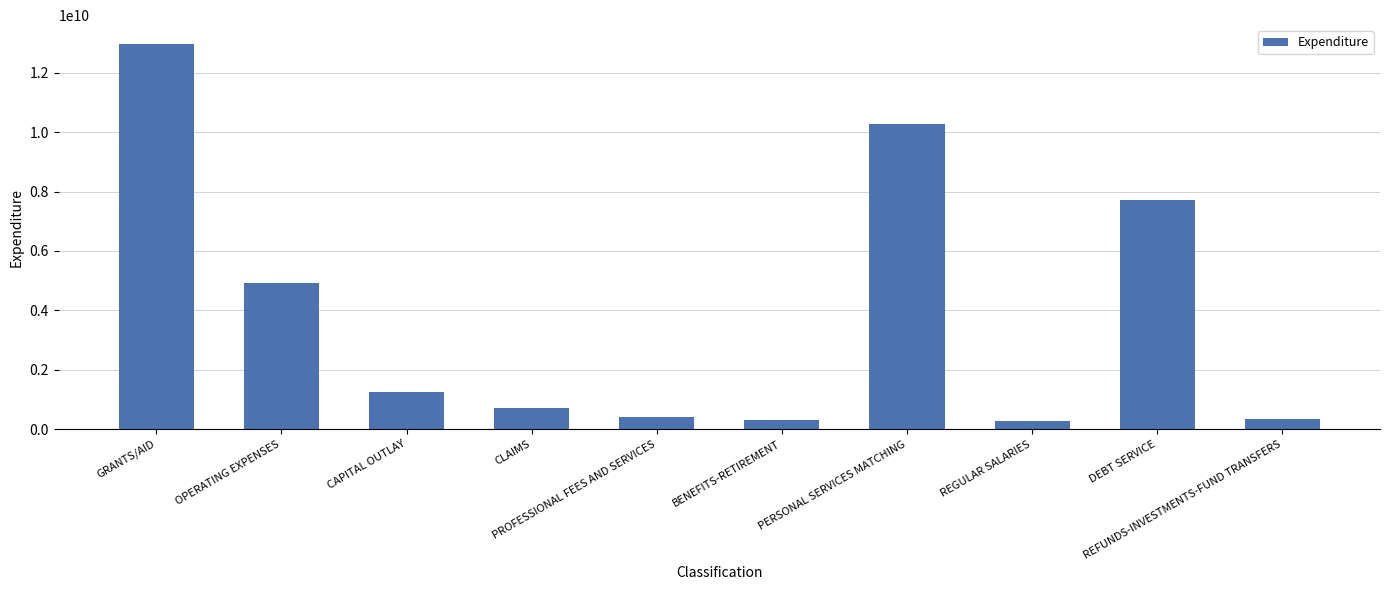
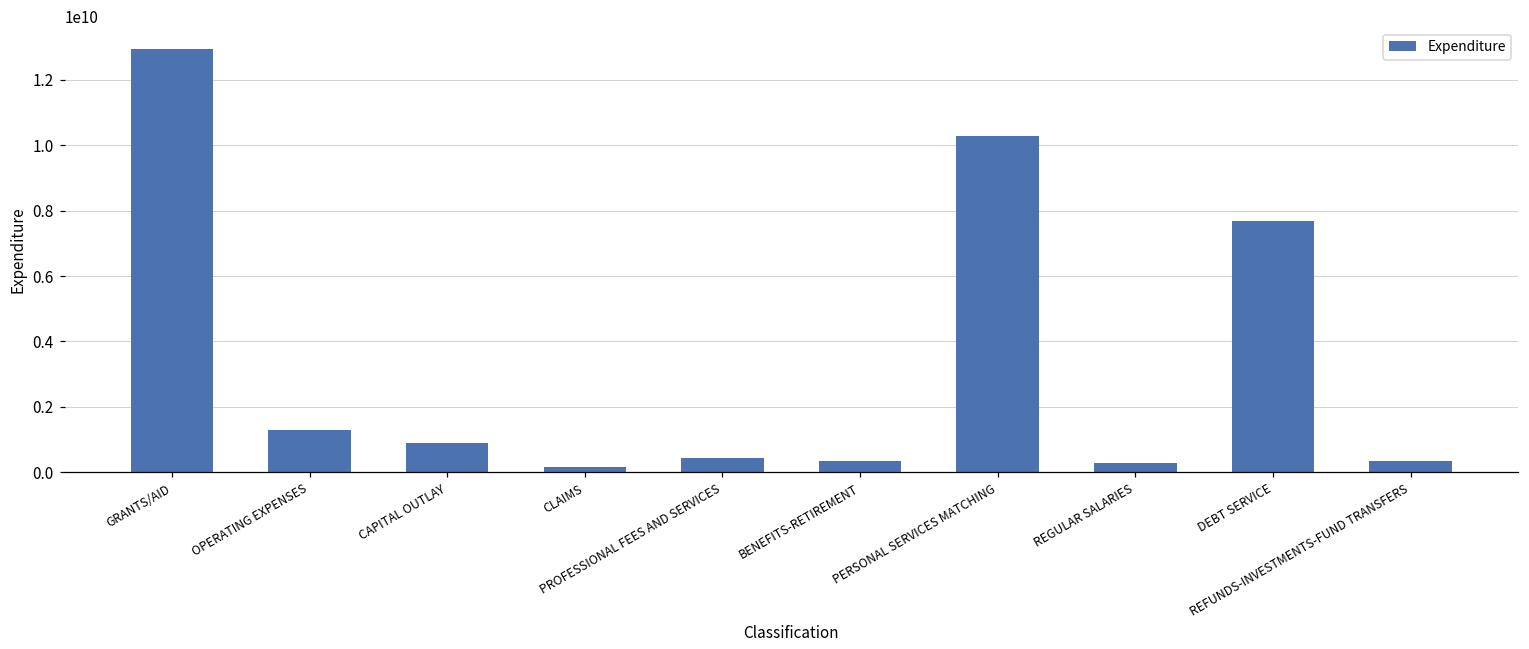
OPERATING EXPENSES: 4900000000 -> 1300000000
CAPITAL OUTLAY: 1200000000 -> 900000000
CLAIMS: 700000000 -> 200000000
